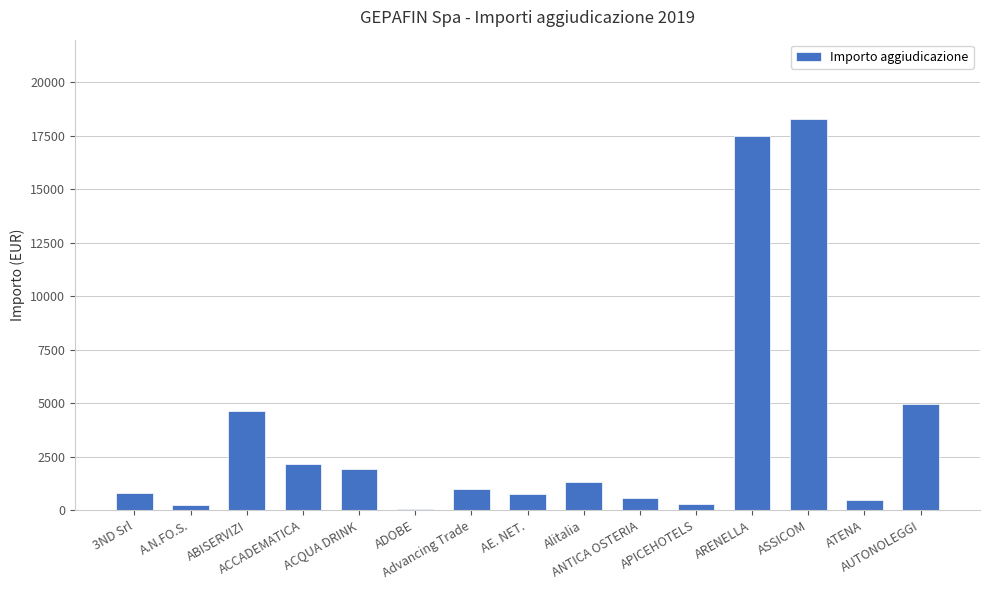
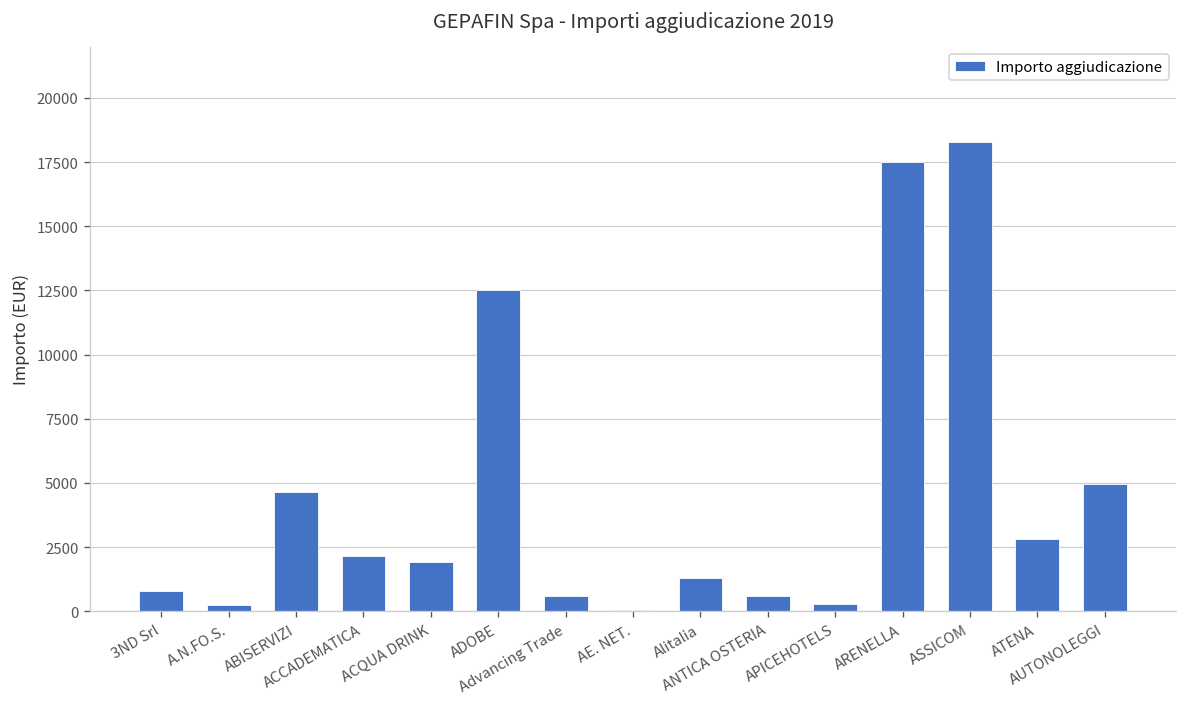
ADOBE: 0 -> 12500
Advancing Trade: 1000 -> 600
AE. NET.: 800 -> 100
ATENA: 500 -> 2800
